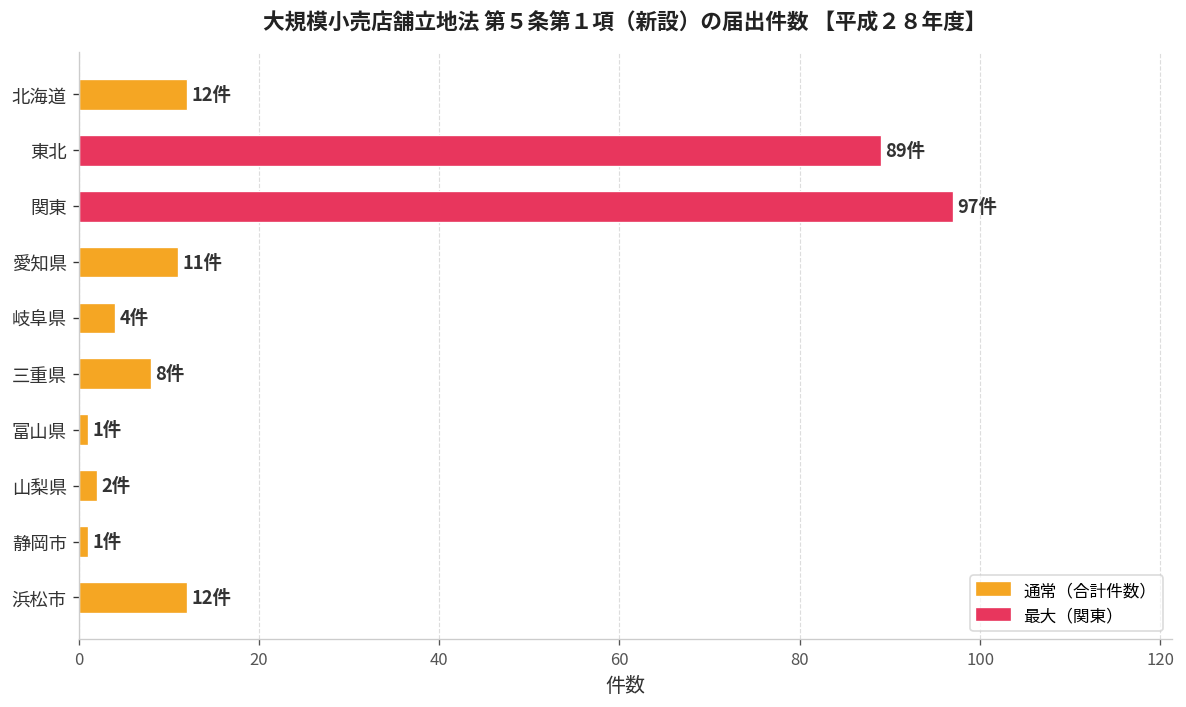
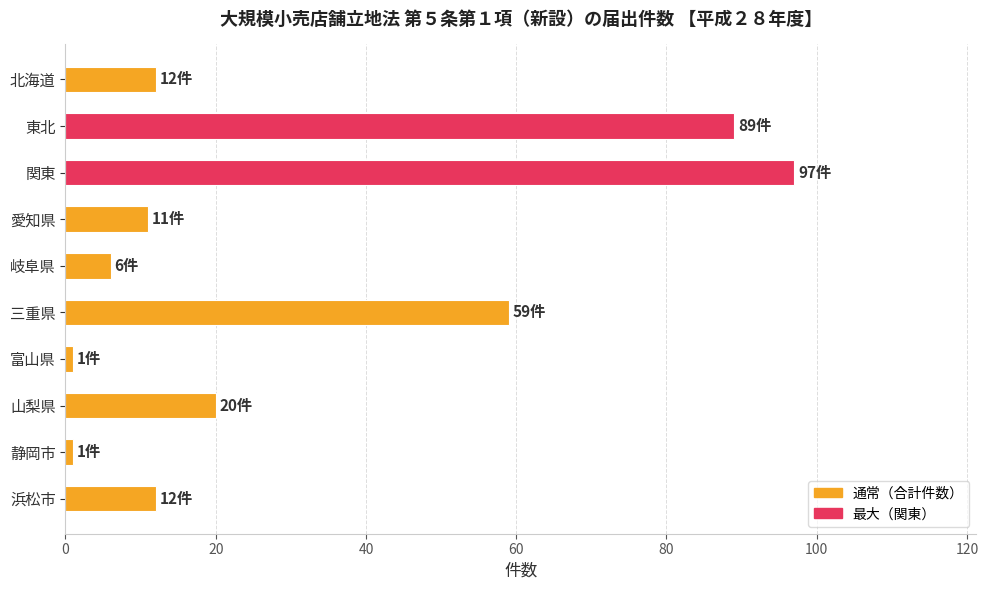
岐阜県: 4件 -> 6件
三重県: 8件 -> 59件
山梨県: 2件 -> 20件
